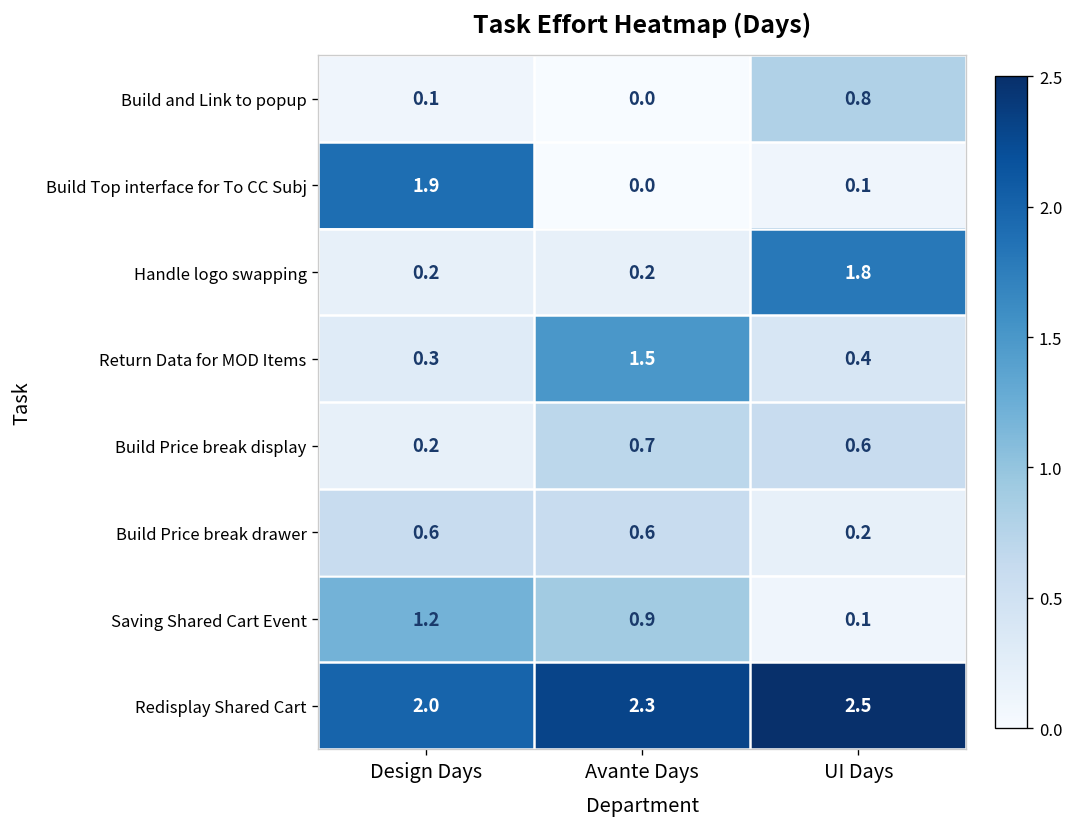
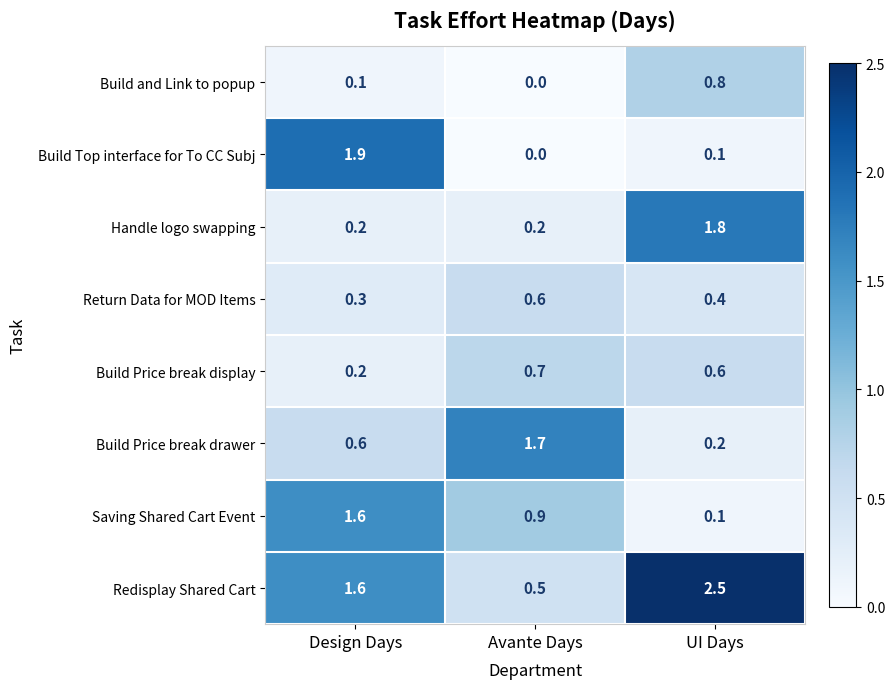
Return Data for MOD Items, Avante Days: 1.5 -> 0.6
Build Price break drawer, Avante Days: 0.6 -> 1.7
Saving Shared Cart Event, Design Days: 1.2 -> 1.6
Redisplay Shared Cart, Design Days: 2.0 -> 1.6
Redisplay Shared Cart, Avante Days: 2.3 -> 0.5
